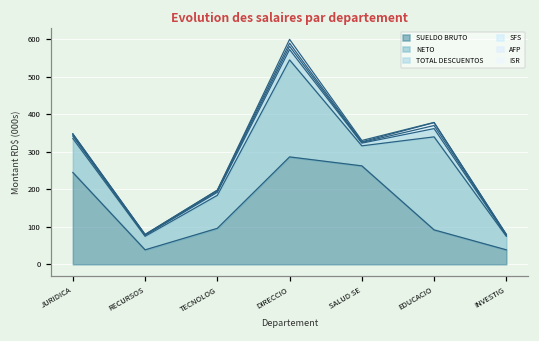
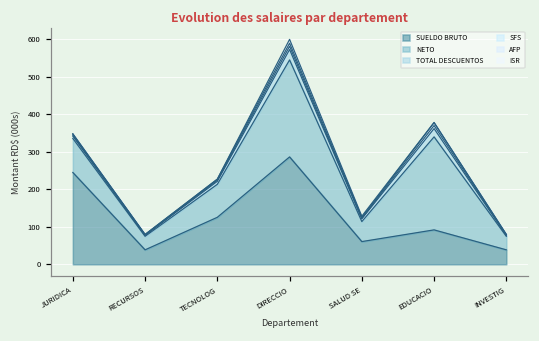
SUELDO BRUTO, TECNOLOG: 100 -> 130
SUELDO BRUTO, SALUD SE: 260 -> 60
